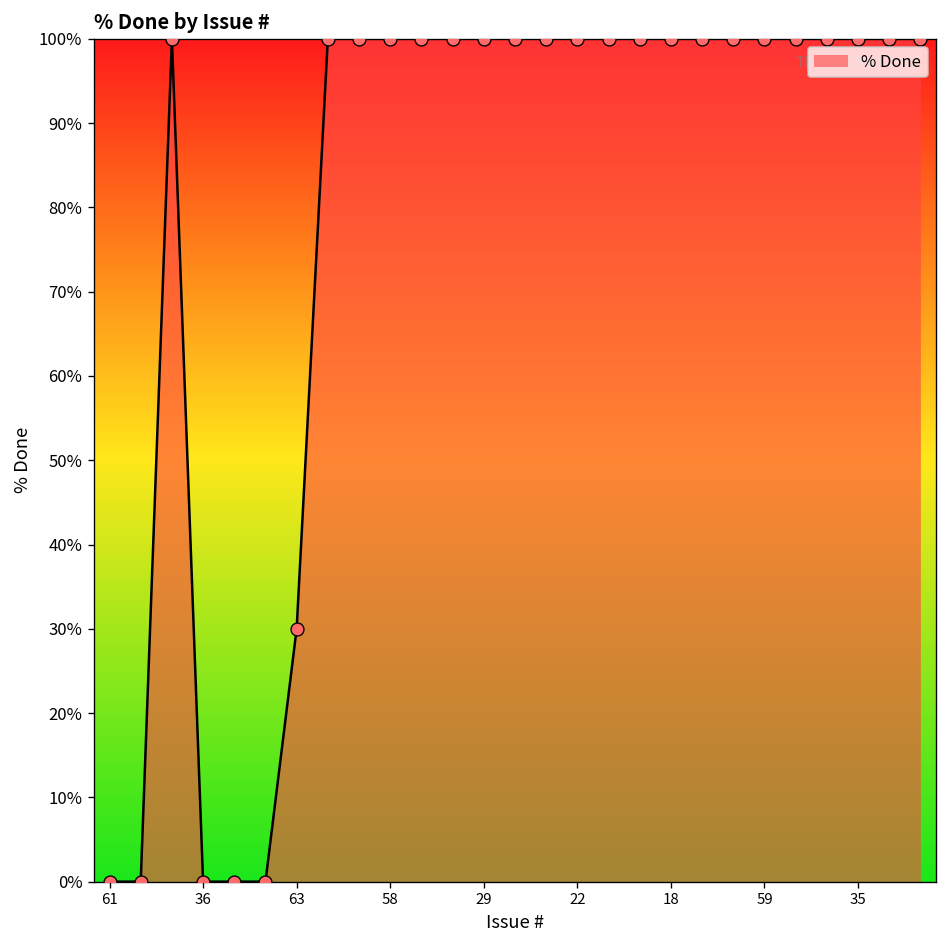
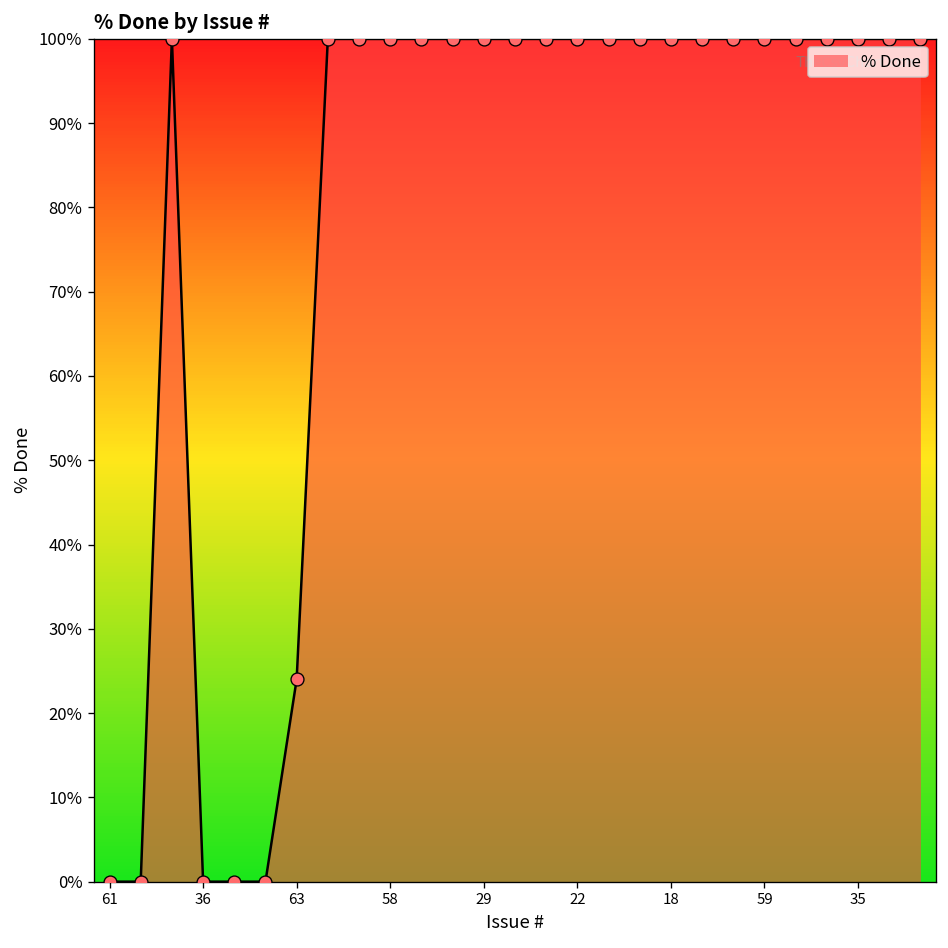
63: 30% -> 24%
